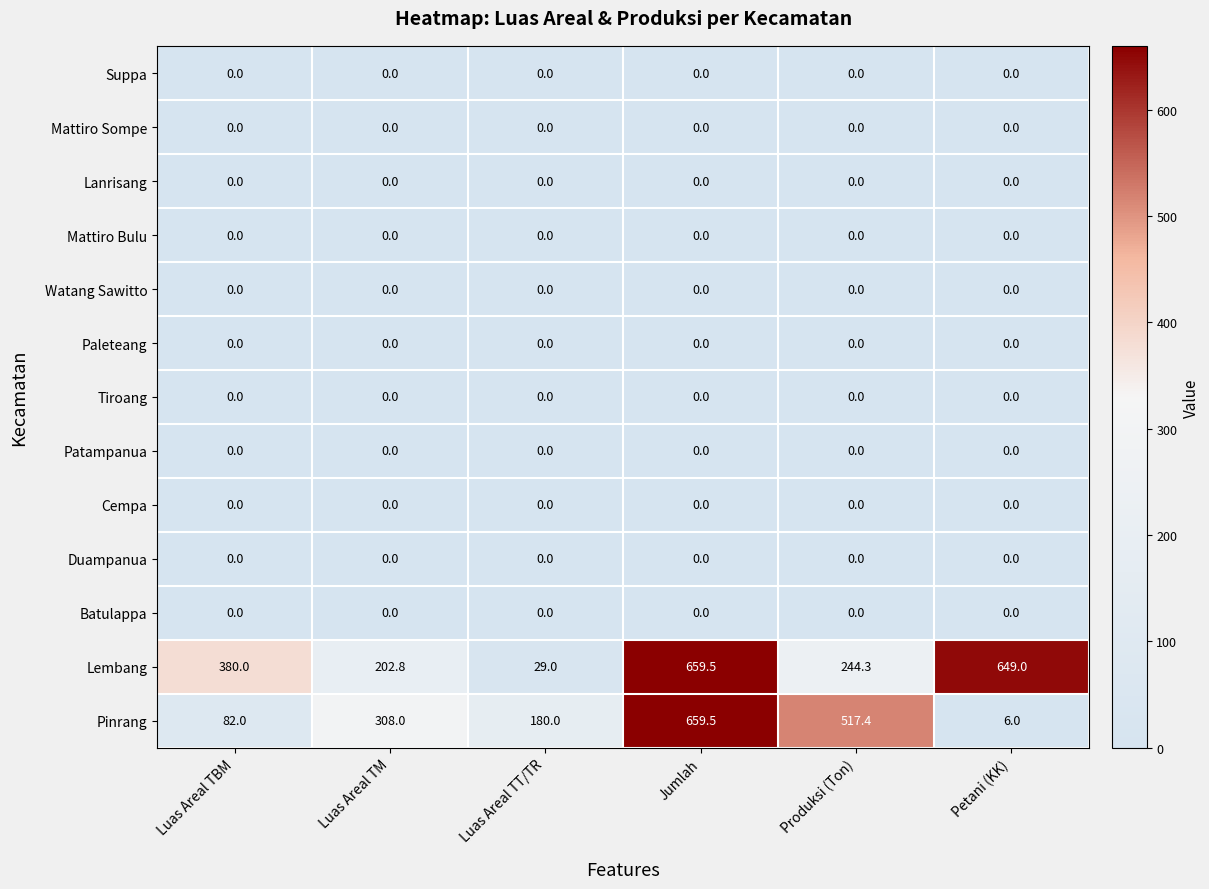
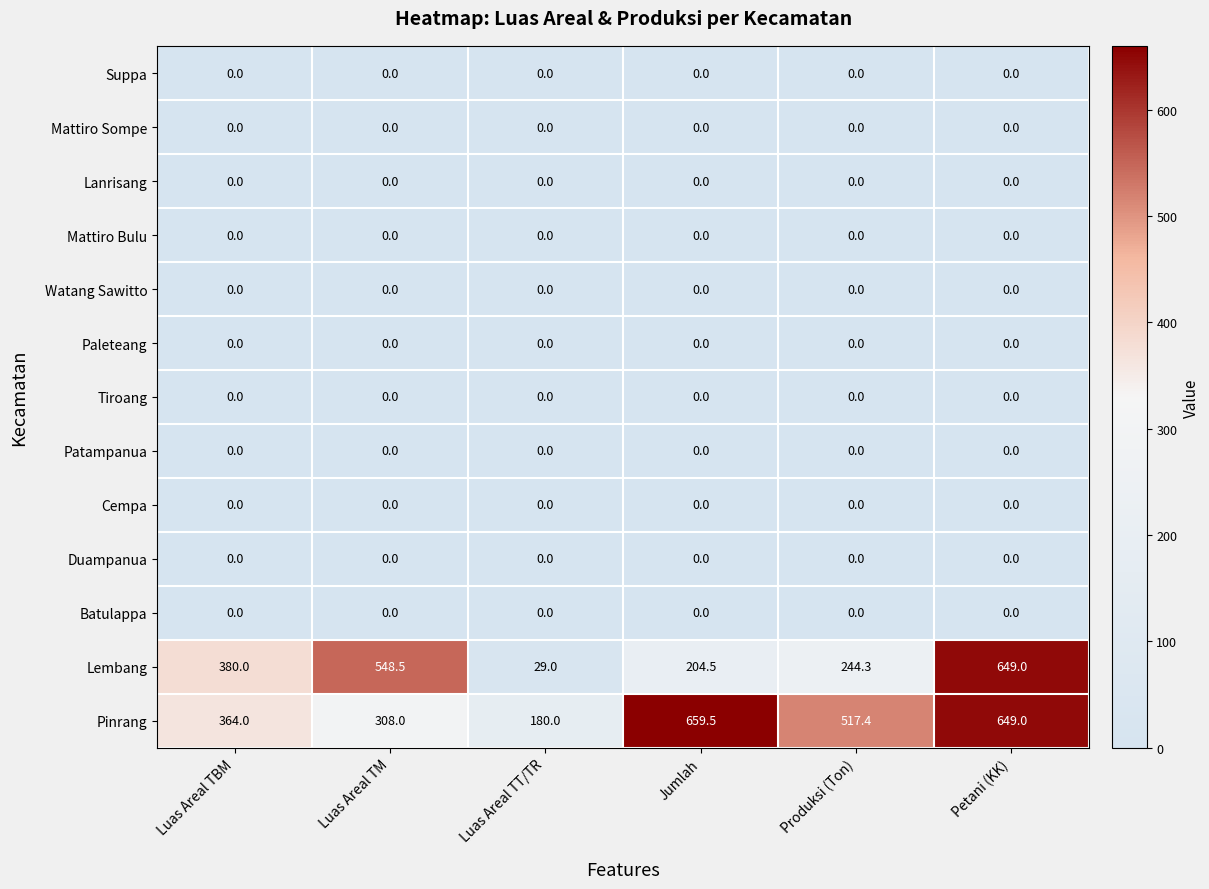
Lembang, Luas Areal TM: 202.8 -> 548.5
Lembang, Jumlah: 659.5 -> 204.5
Pinrang, Luas Areal TBM: 82.0 -> 364.0
Pinrang, Petani (KK): 6.0 -> 649.0
